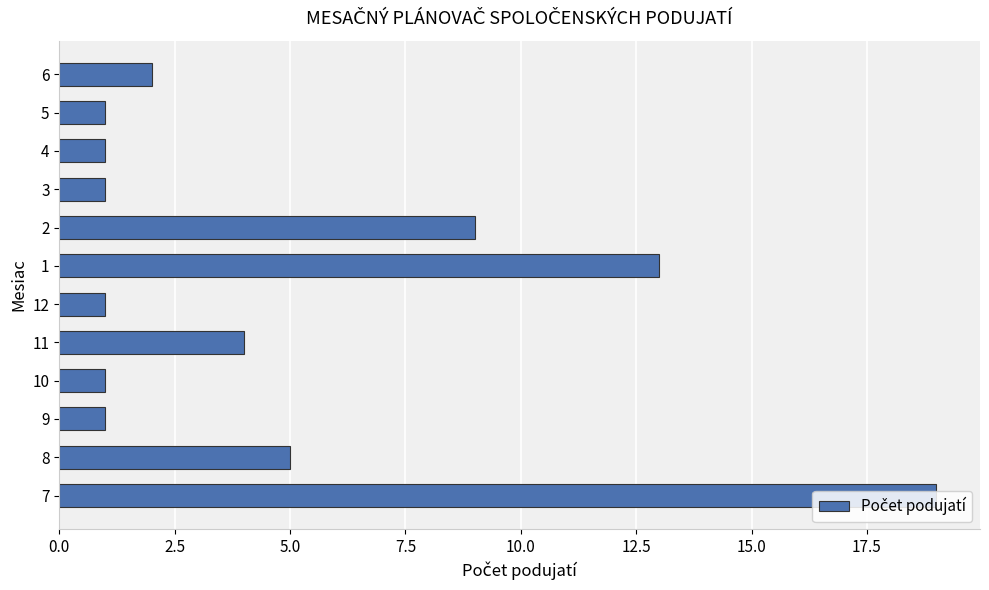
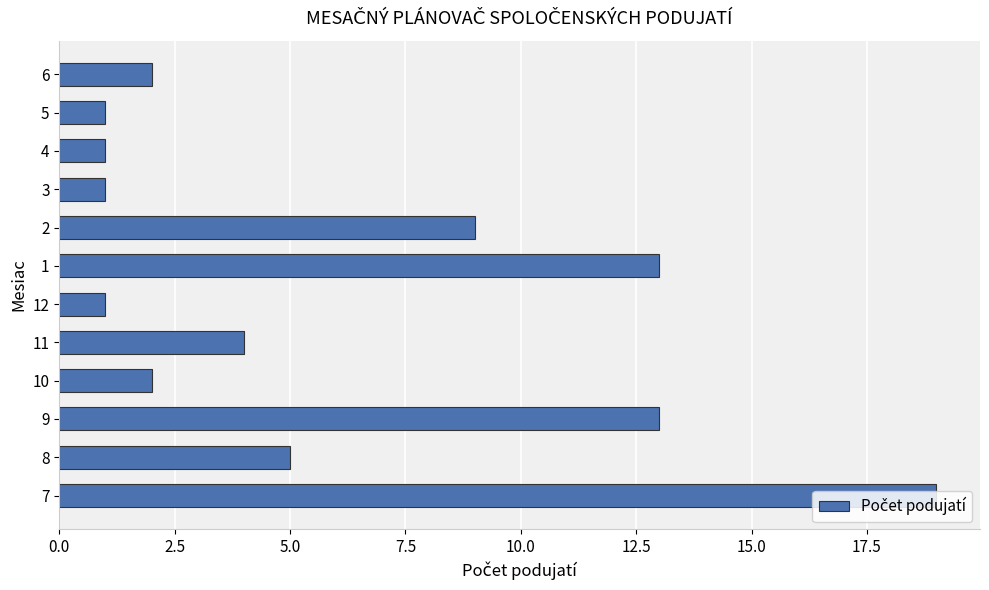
10: 1 -> 2
9: 1 -> 13
